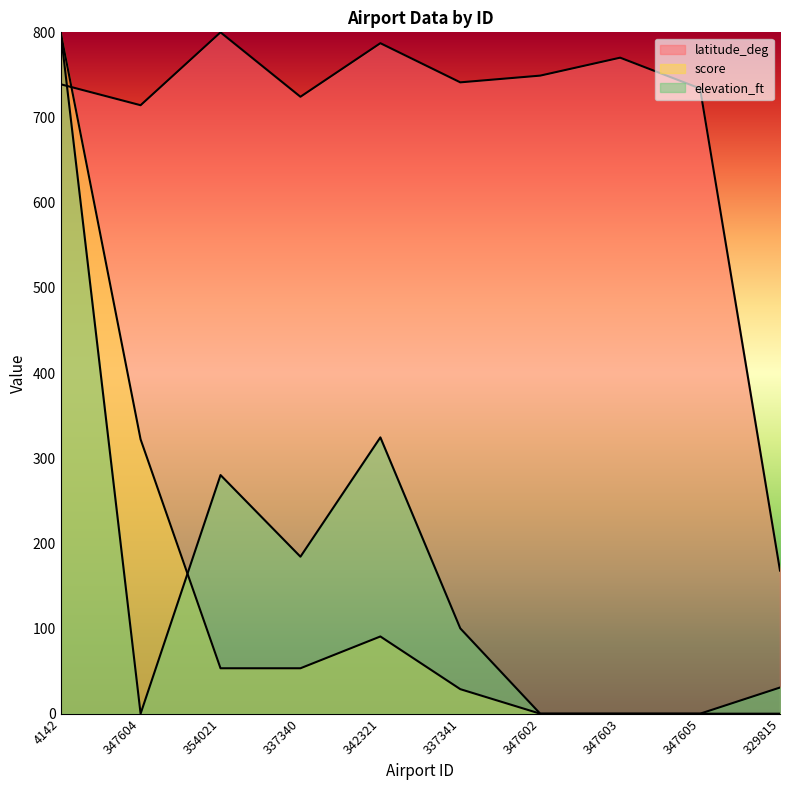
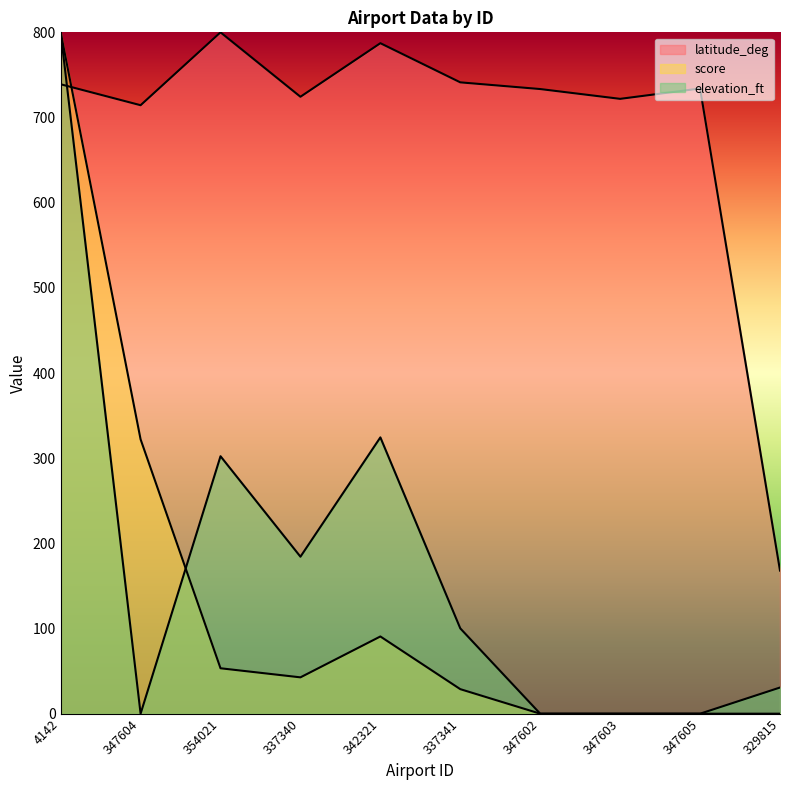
elevation_ft, 354021: 280 -> 300
score, 337340: 50 -> 40
latitude_deg, 347602: 750 -> 730
latitude_deg, 347603: 770 -> 720
